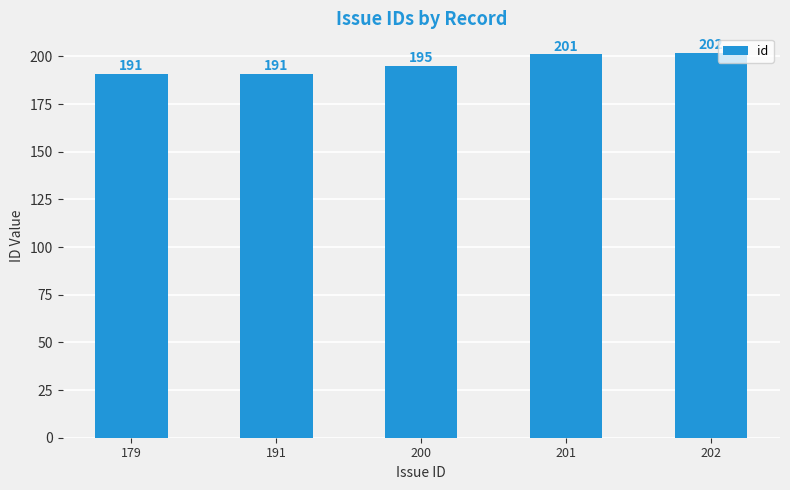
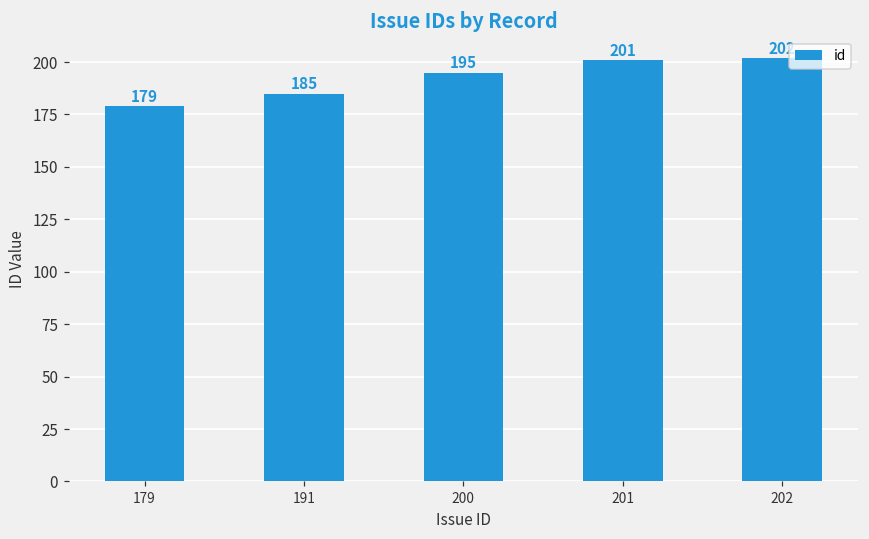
179: 191 -> 179
191: 191 -> 185
